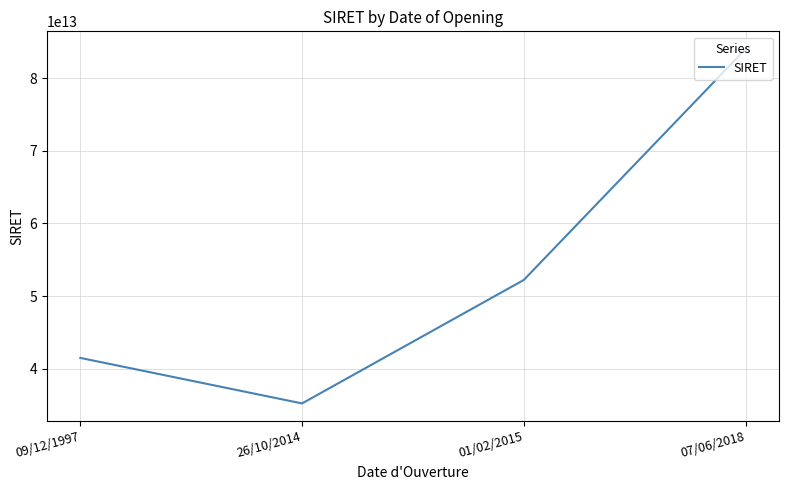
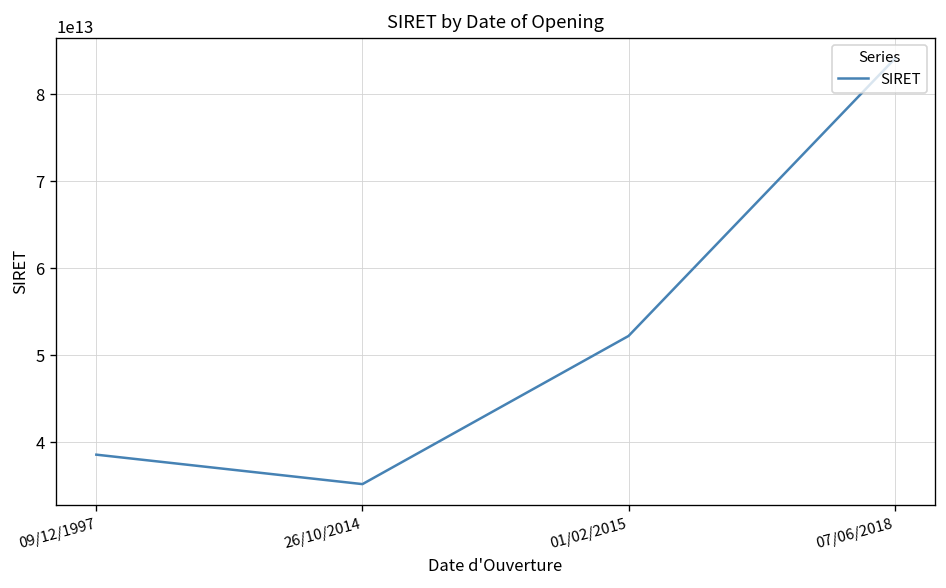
09/12/1997: 41000000000000 -> 39000000000000
